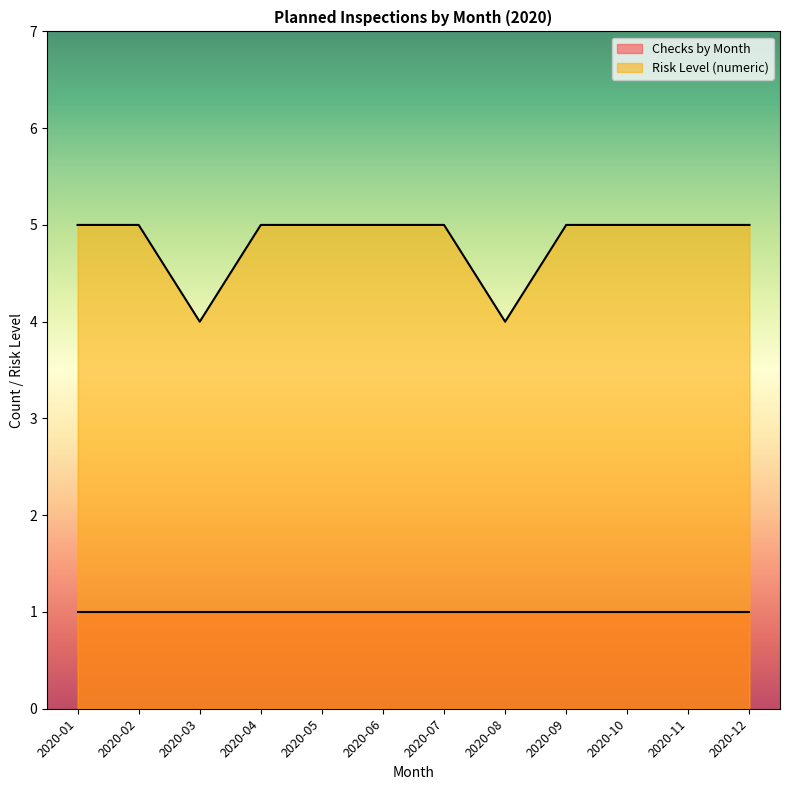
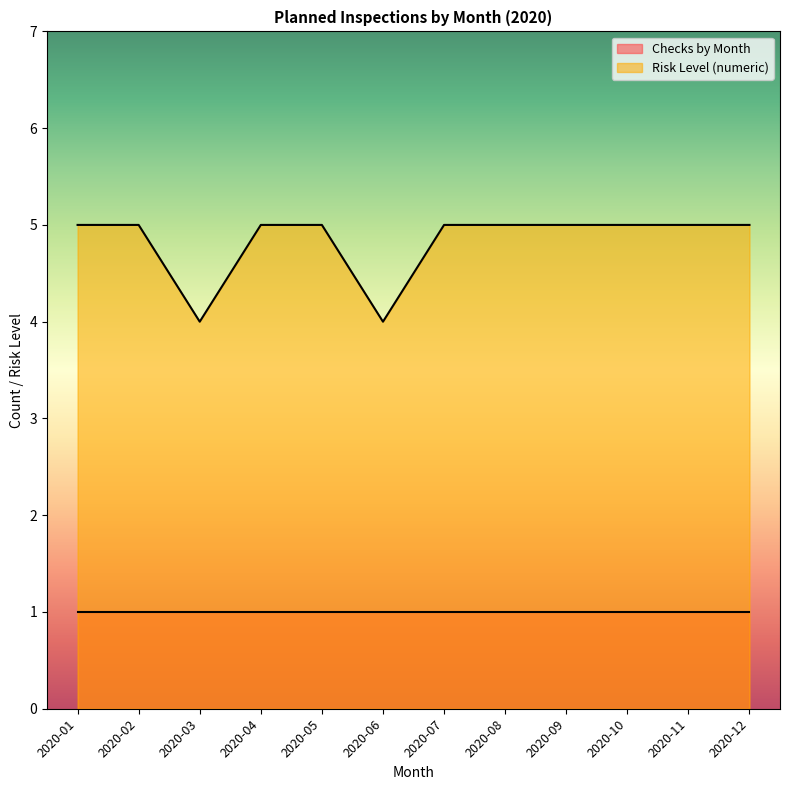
Risk Level (numeric), 2020-06: 5 -> 4
Risk Level (numeric), 2020-08: 4 -> 5
